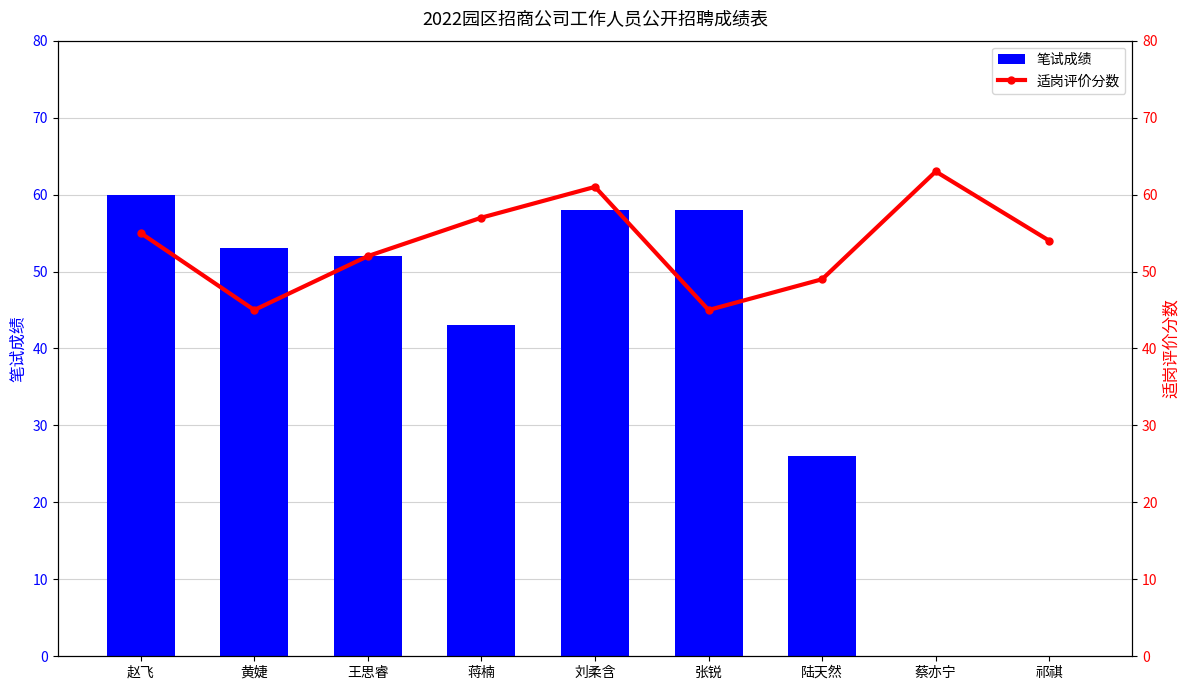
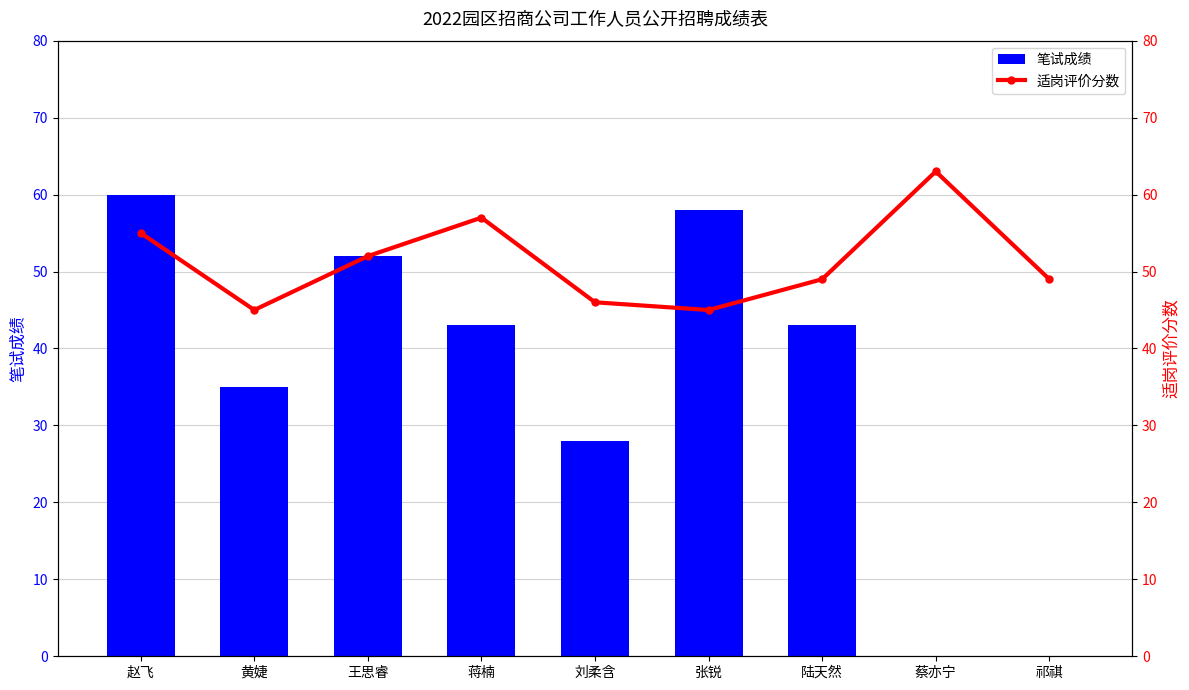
笔试成绩, 黄婕: 53 -> 35
笔试成绩, 刘柔含: 58 -> 28
笔试成绩, 陆天然: 26 -> 43
适岗评价分数, 刘柔含: 61 -> 46
适岗评价分数, 祁祺: 54 -> 49
